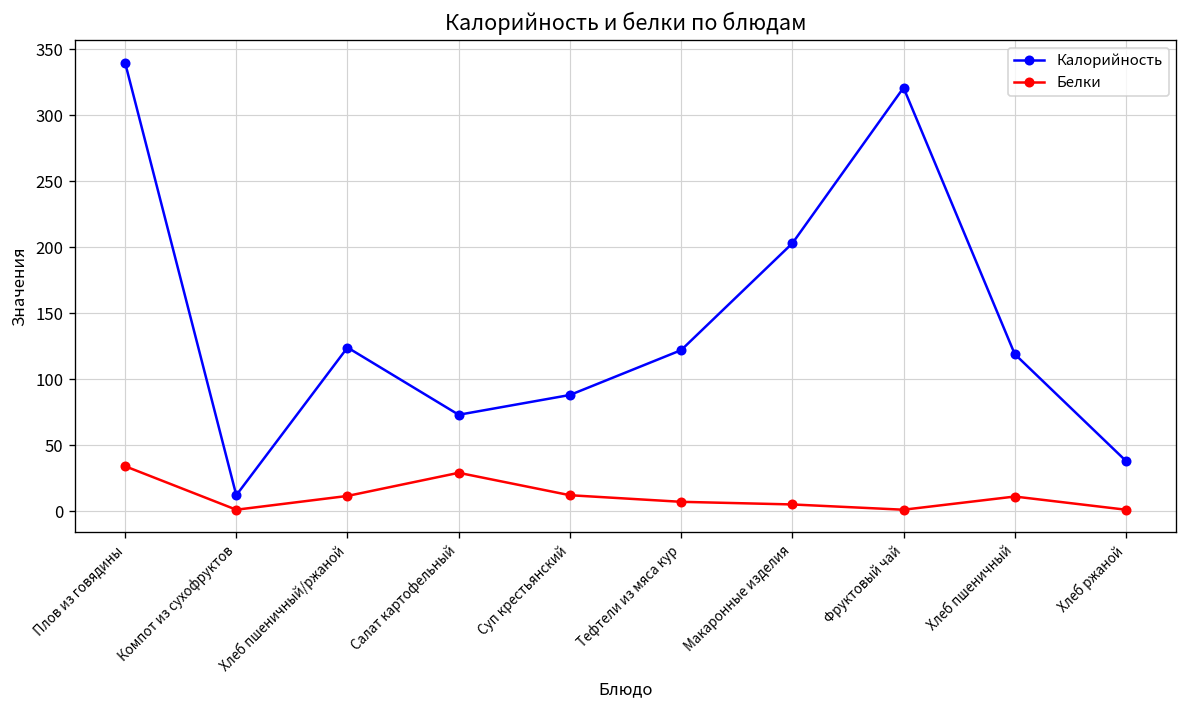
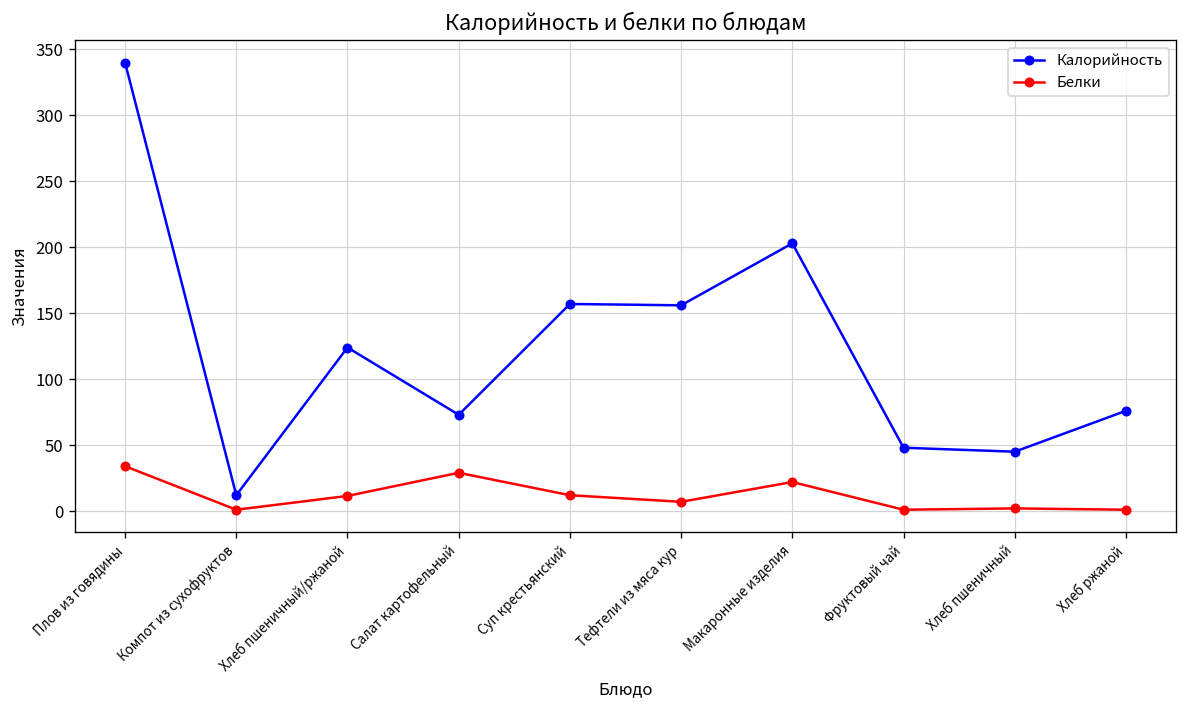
Калорийность, Суп крестьянский: 88 -> 157
Калорийность, Тефтели из мяса кур: 122 -> 156
Белки, Макаронные изделия: 5 -> 22
Калорийность, Фруктовый чай: 321 -> 48
Калорийность, Хлеб пшеничный: 119 -> 45
Белки, Хлеб пшеничный: 11 -> 2
Калорийность, Хлеб ржаной: 38 -> 76
